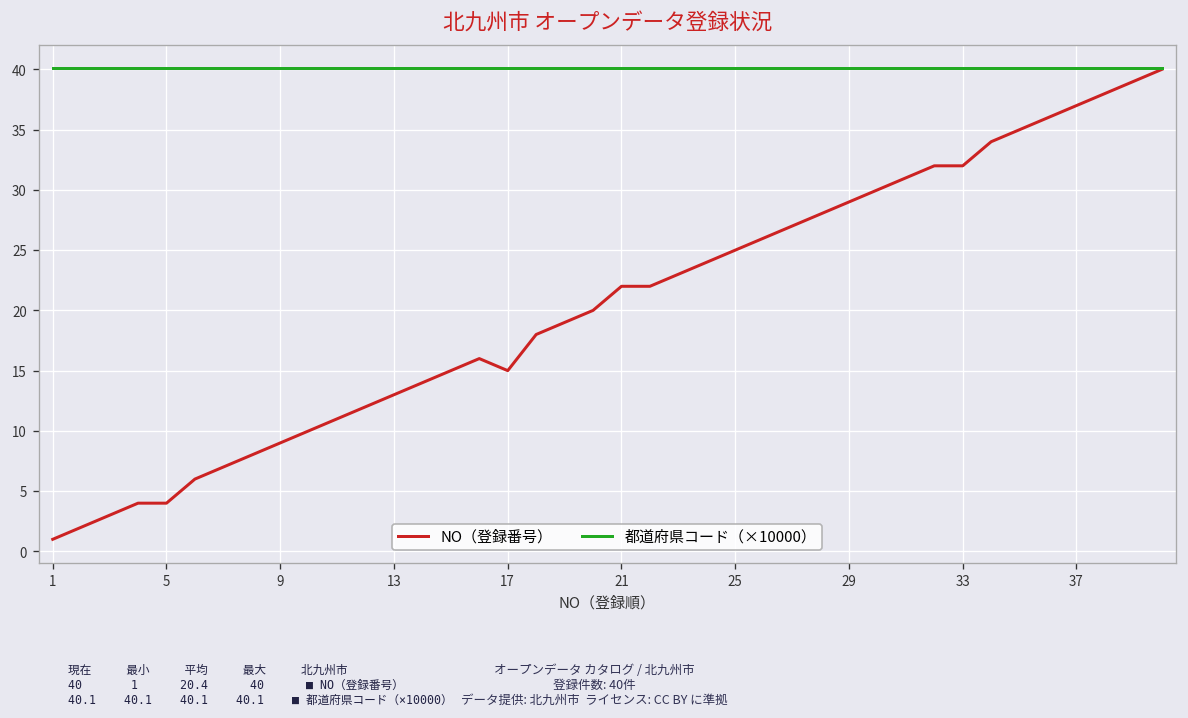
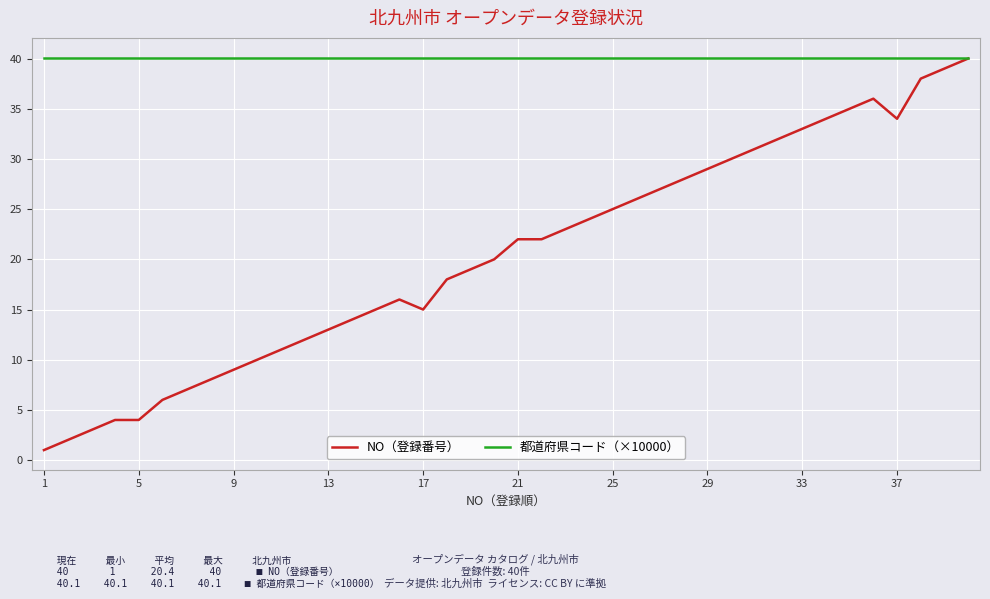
NO（登録番号）, 33: 32 -> 33
NO（登録番号）, 37: 37 -> 34
